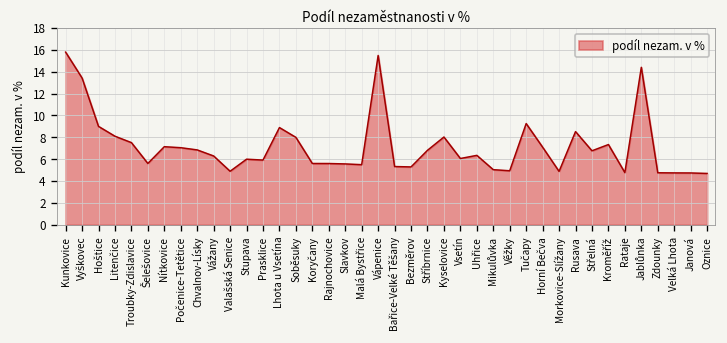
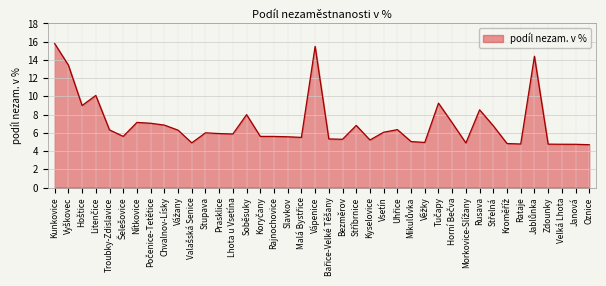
Litenčice: 8 -> 10
Troubky-Zdislavice: 8 -> 6
Lhota u Vsetína: 9 -> 6
Kyselovice: 8 -> 5
Kroměříž: 7 -> 5
